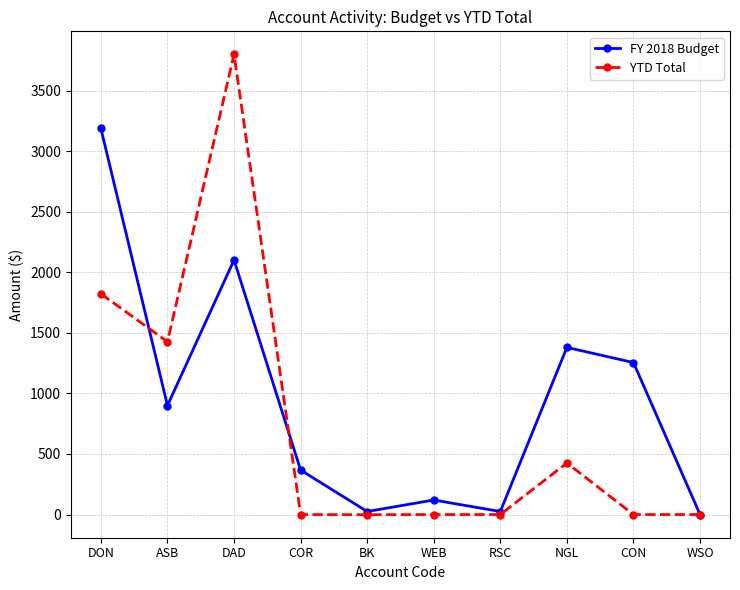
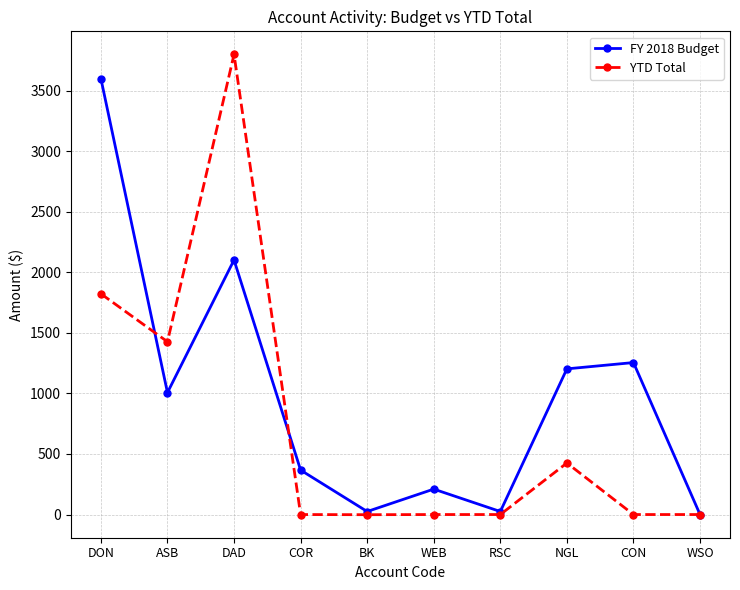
FY 2018 Budget, DON: 3190 -> 3600
FY 2018 Budget, ASB: 900 -> 1010
FY 2018 Budget, WEB: 120 -> 210
FY 2018 Budget, NGL: 1380 -> 1200
